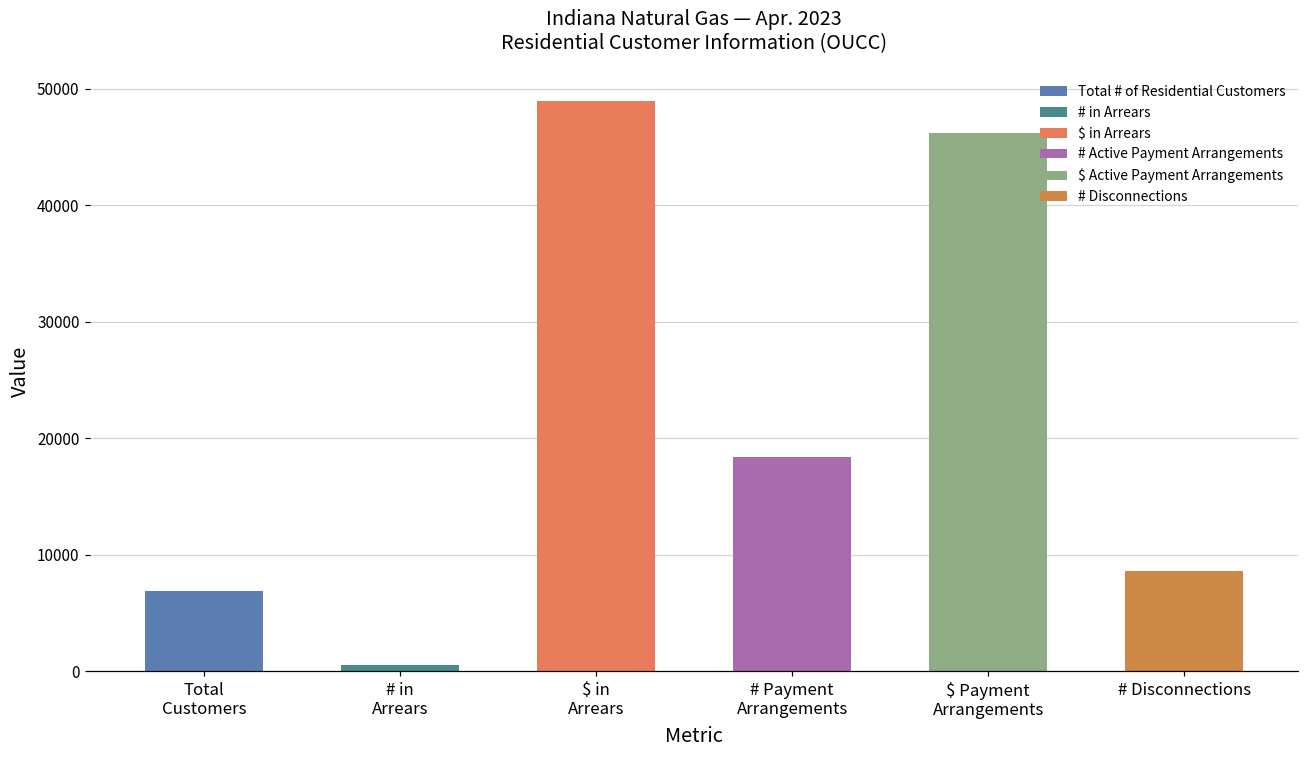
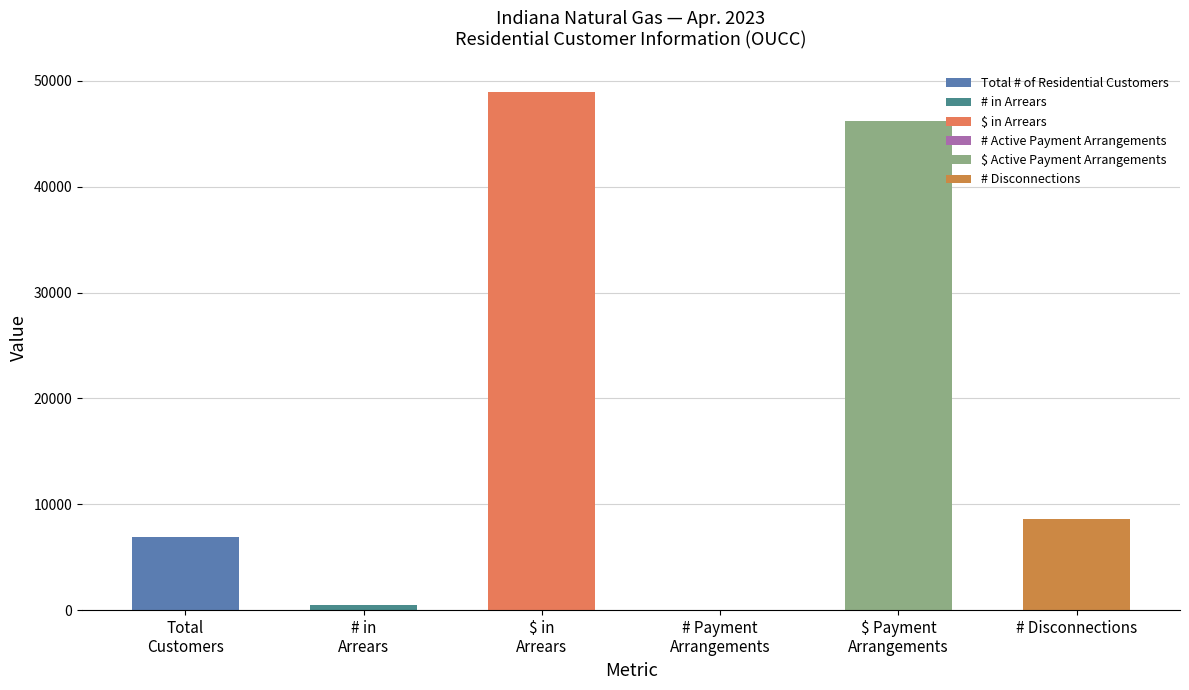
# Payment Arrangements: 18400 -> 0
